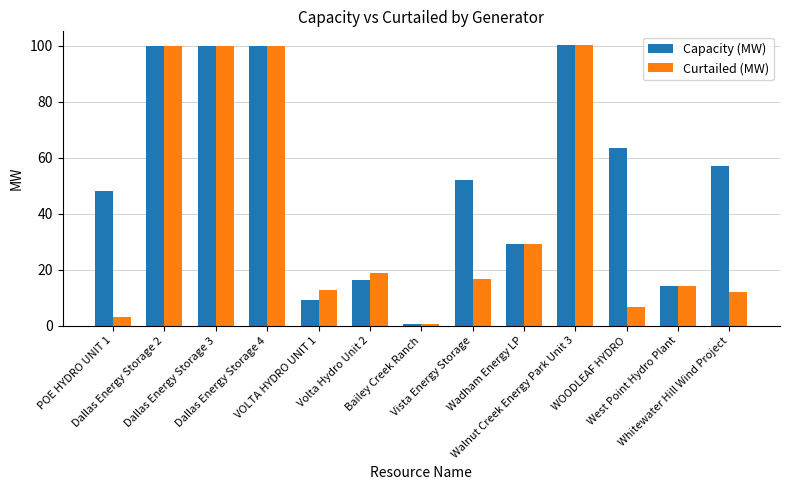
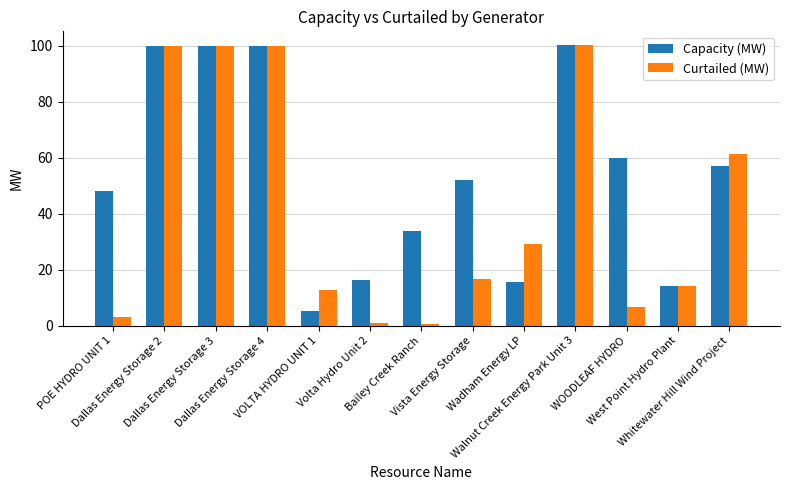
Capacity (MW), VOLTA HYDRO UNIT 1: 9 -> 5
Curtailed (MW), Volta Hydro Unit 2: 19 -> 1
Capacity (MW), Bailey Creek Ranch: 1 -> 34
Capacity (MW), Wadham Energy LP: 29 -> 16
Capacity (MW), WOODLEAF HYDRO: 63 -> 60
Curtailed (MW), Whitewater Hill Wind Project: 12 -> 61
